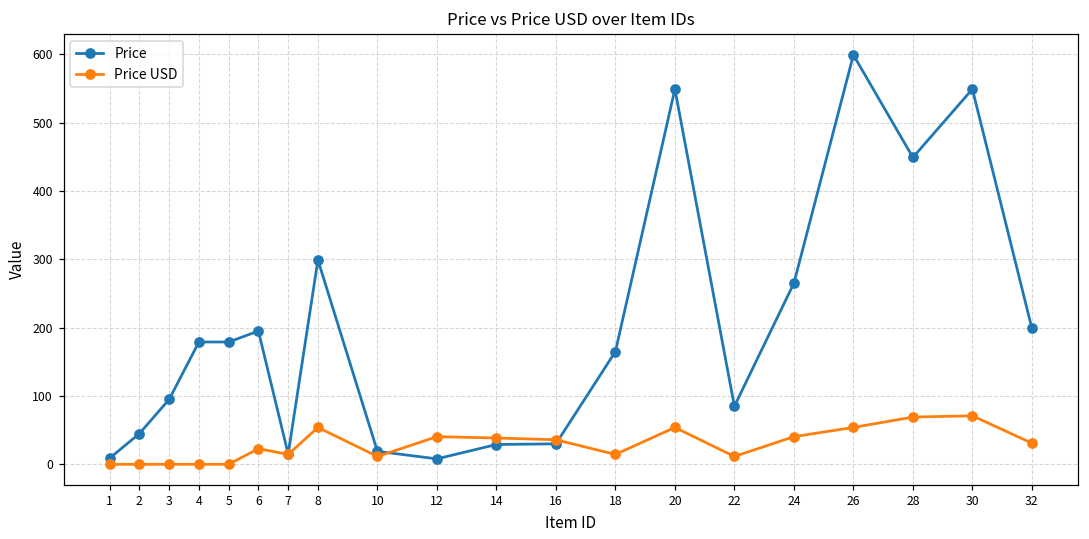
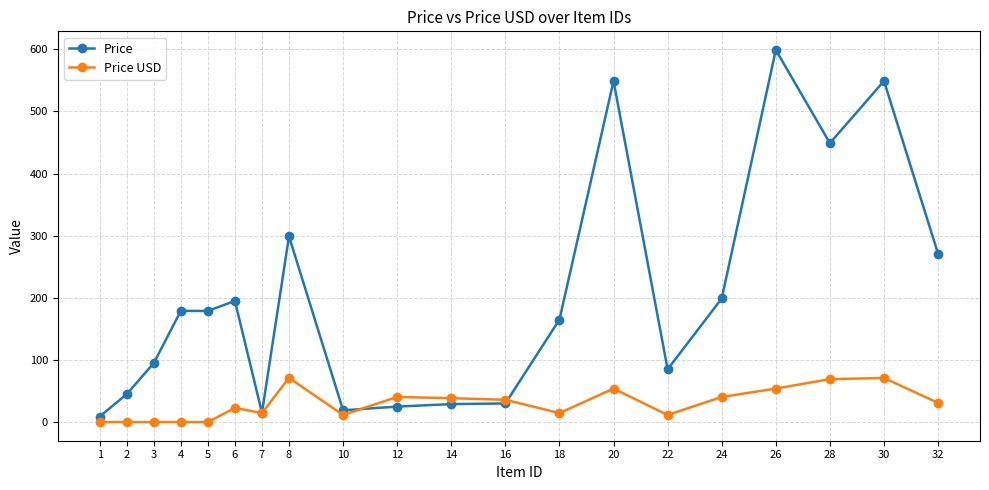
Price USD, 8: 50 -> 70
Price, 12: 10 -> 30
Price, 24: 270 -> 200
Price, 32: 200 -> 270
